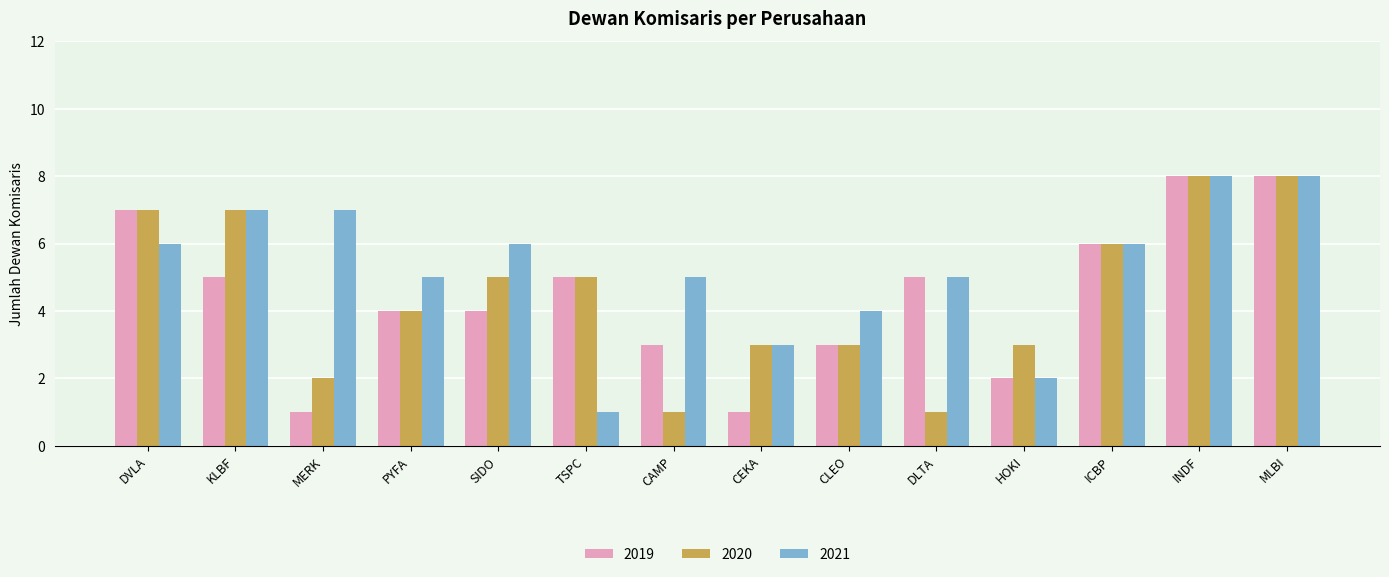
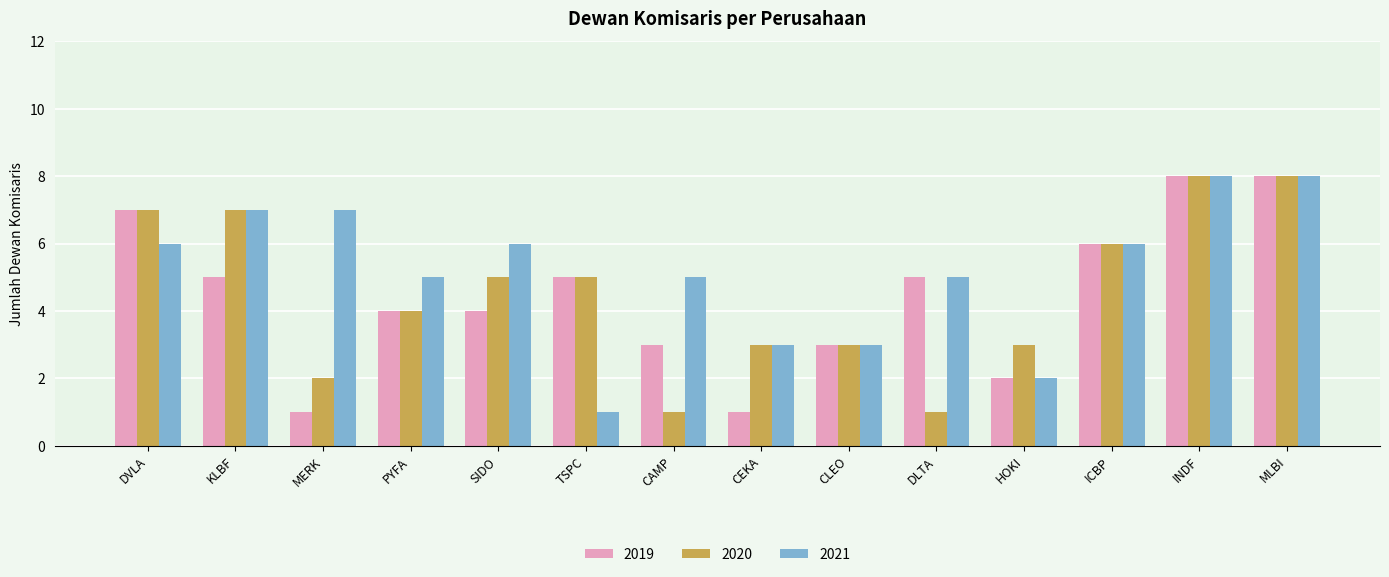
2021, CLEO: 4 -> 3
